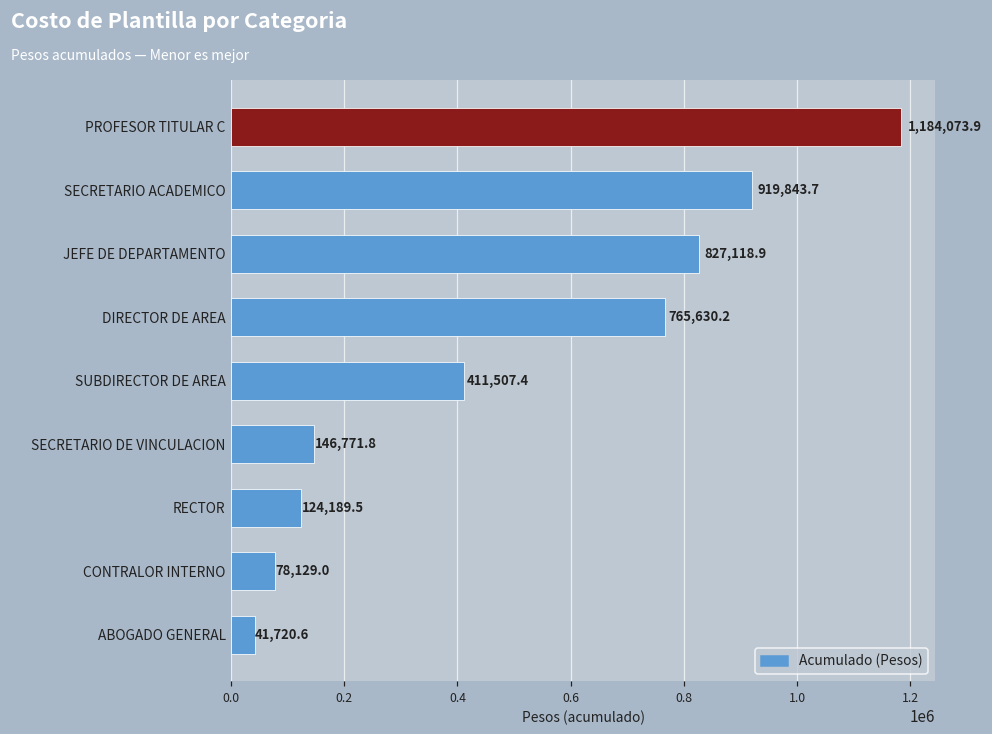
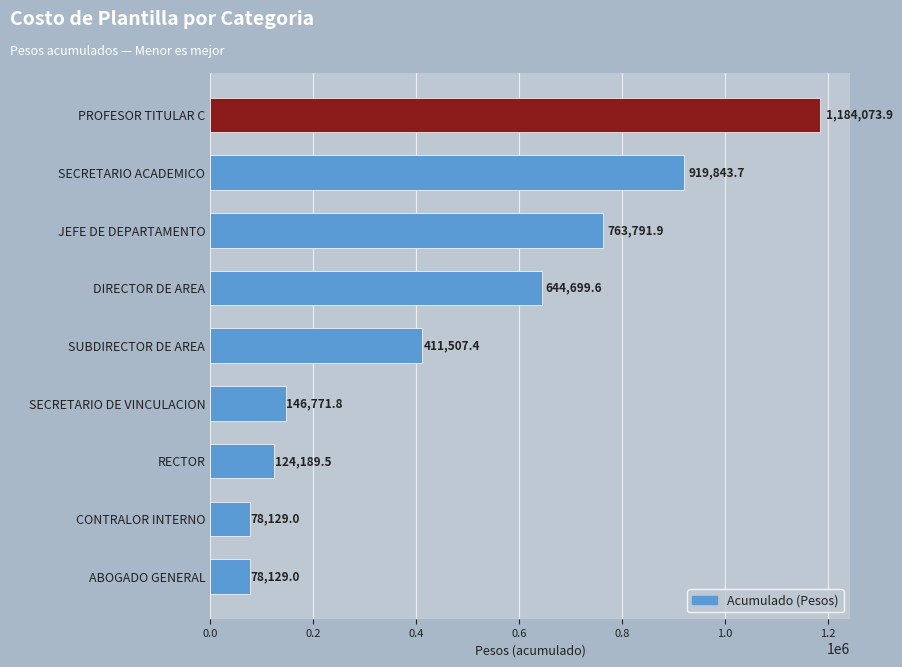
JEFE DE DEPARTAMENTO: 827,118.9 -> 763,791.9
DIRECTOR DE AREA: 765,630.2 -> 644,699.6
ABOGADO GENERAL: 41,720.6 -> 78,129.0
